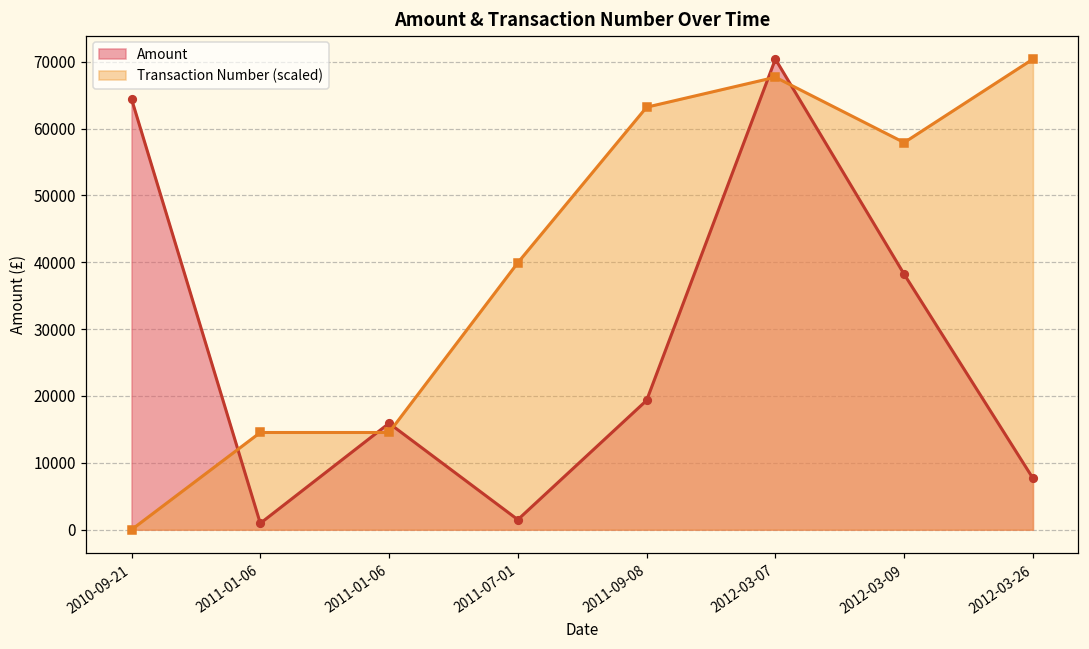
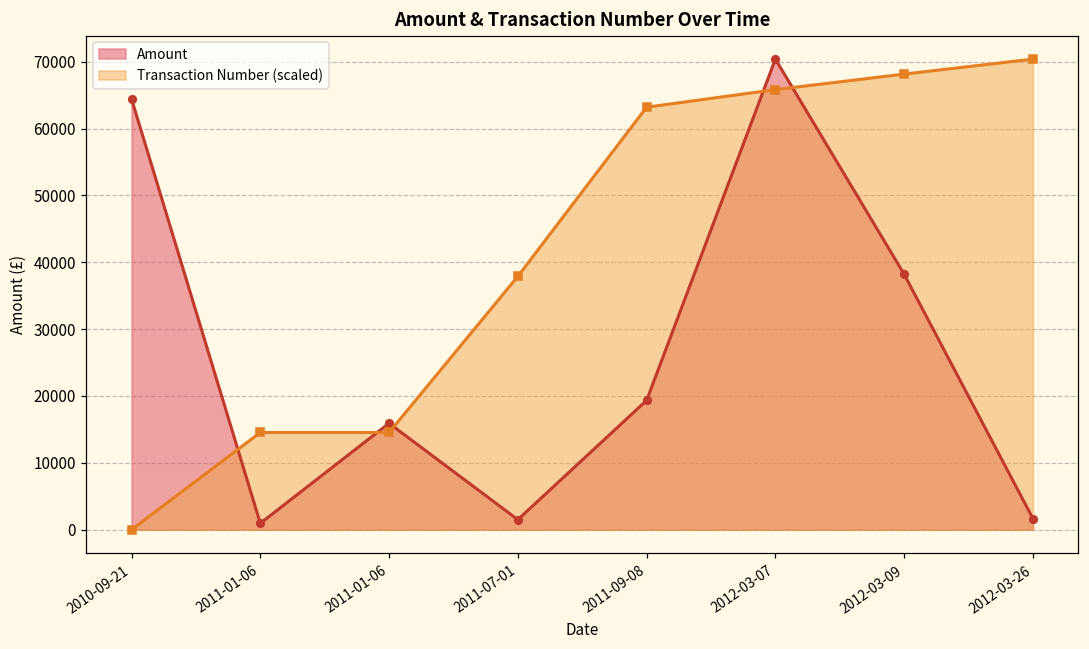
Transaction Number (scaled), 2011-07-01: 40000 -> 38000
Transaction Number (scaled), 2012-03-07: 68000 -> 66000
Transaction Number (scaled), 2012-03-09: 58000 -> 68000
Amount, 2012-03-26: 8000 -> 2000
